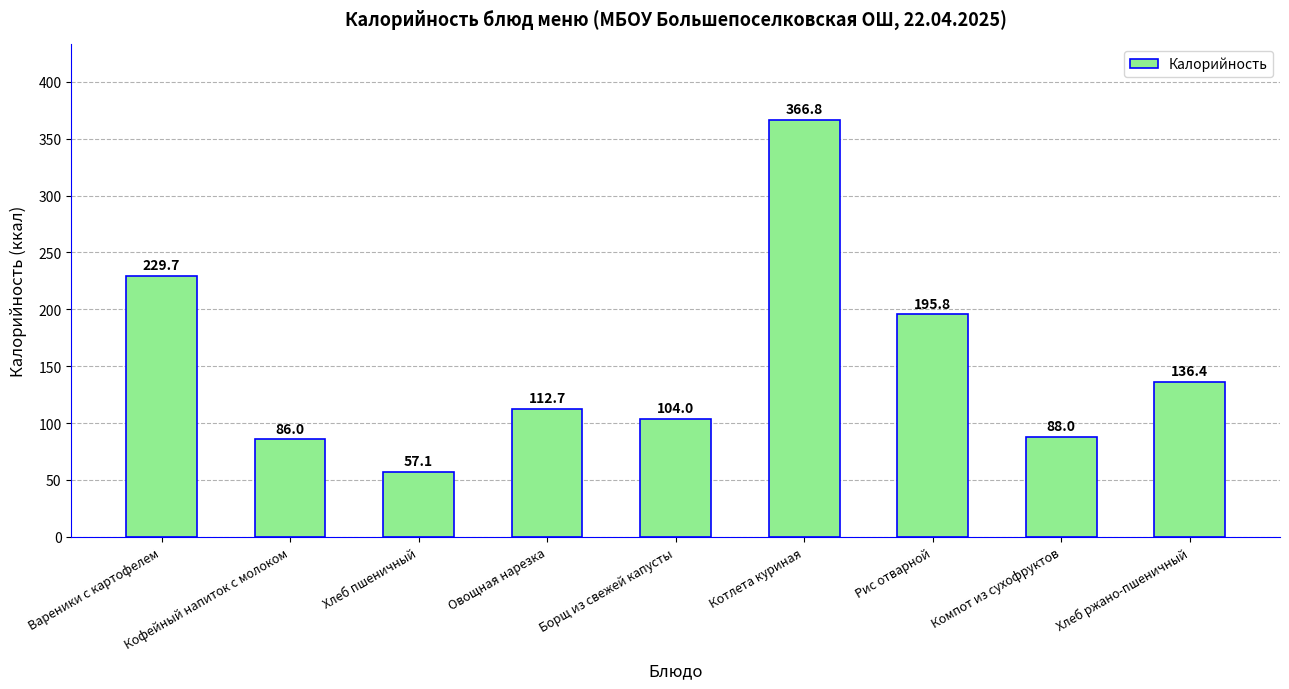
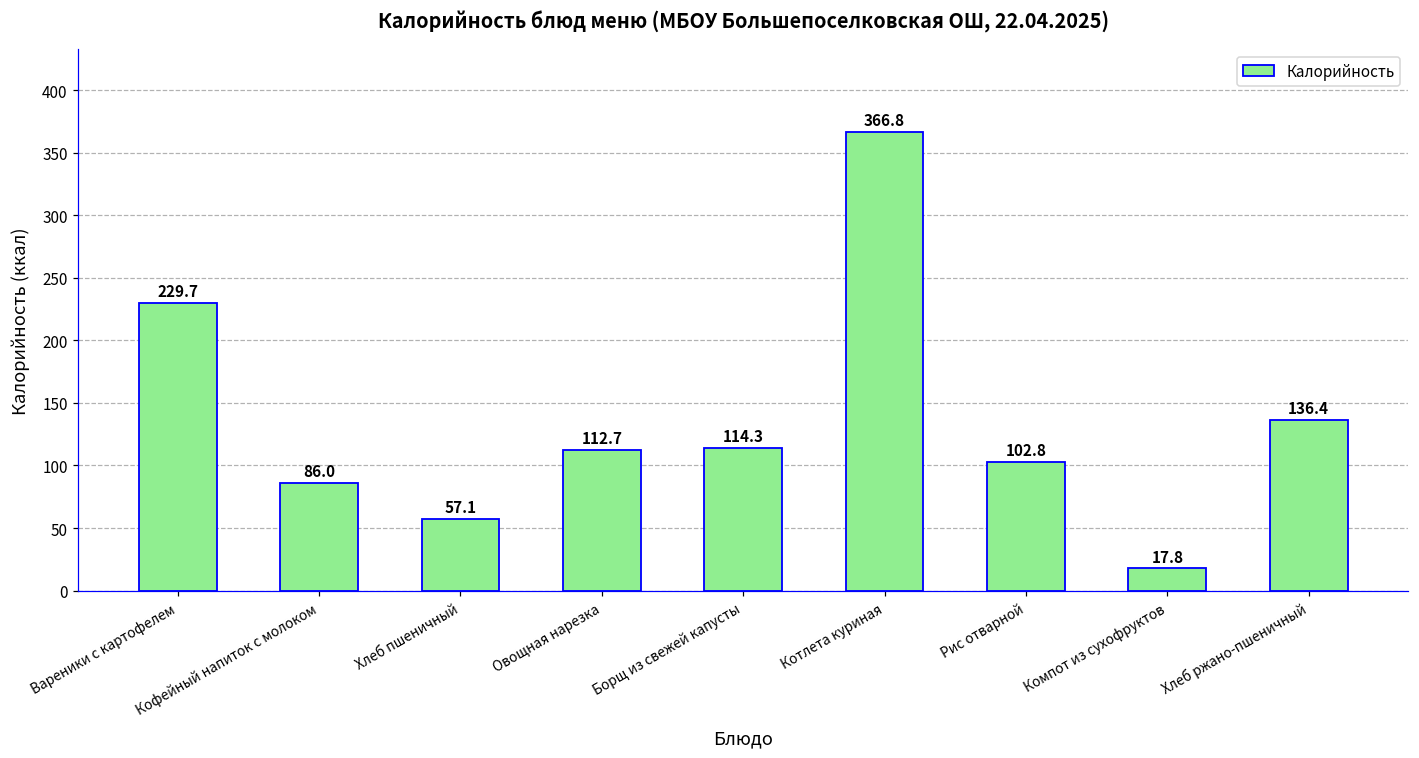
Борщ из свежей капусты: 104.0 -> 114.3
Рис отварной: 195.8 -> 102.8
Компот из сухофруктов: 88.0 -> 17.8
